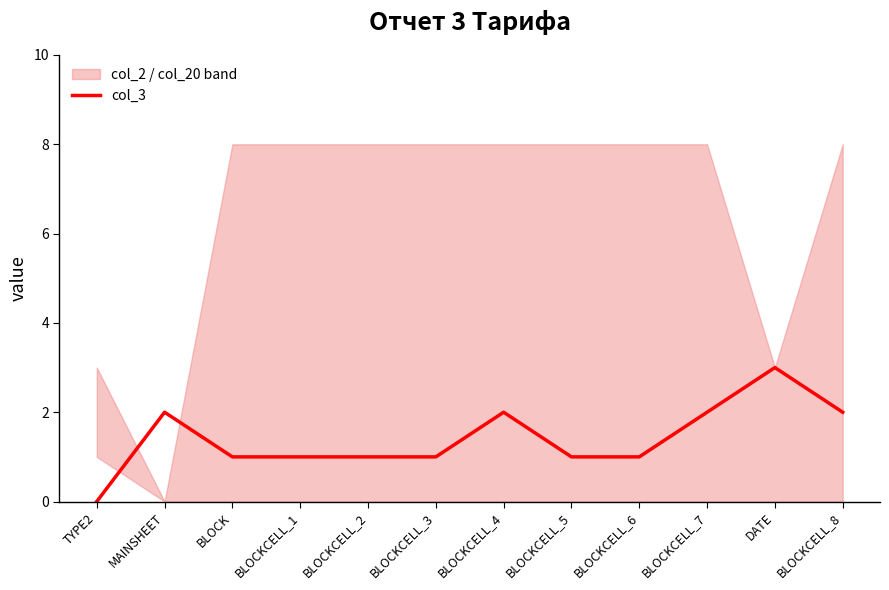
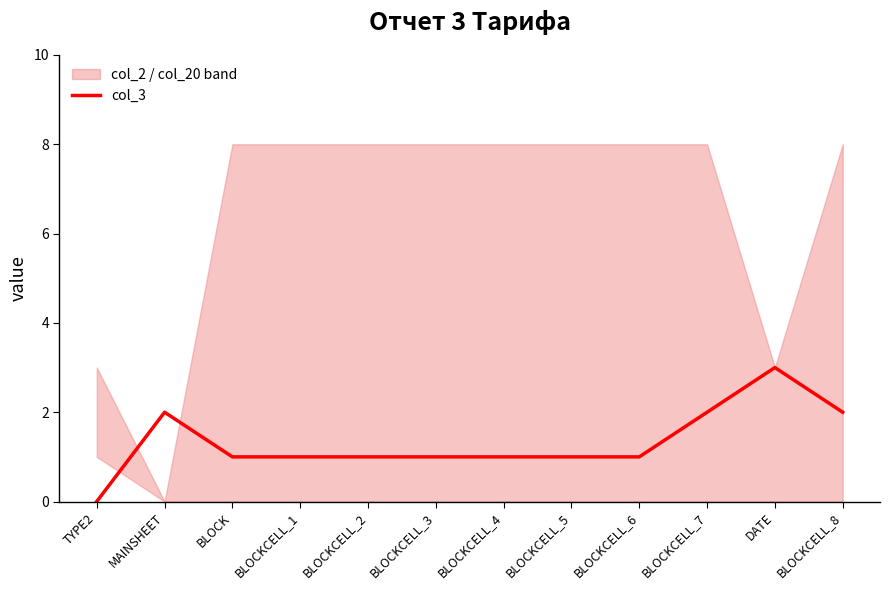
col_3, BLOCKCELL_4: 2 -> 1
